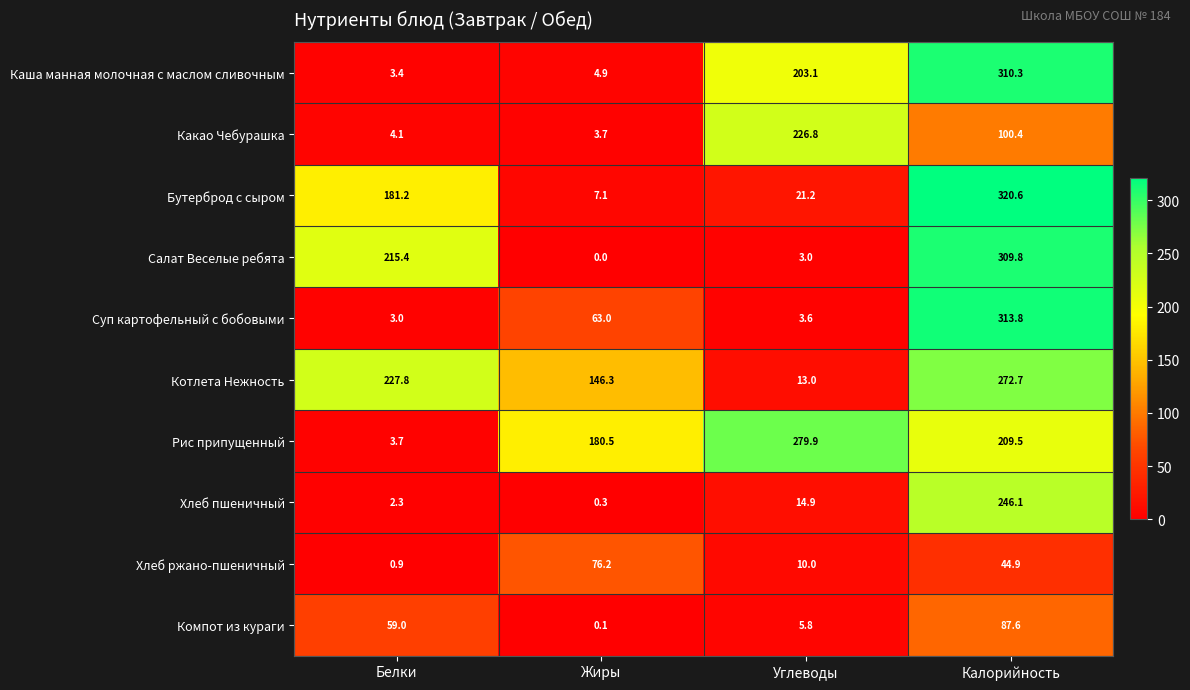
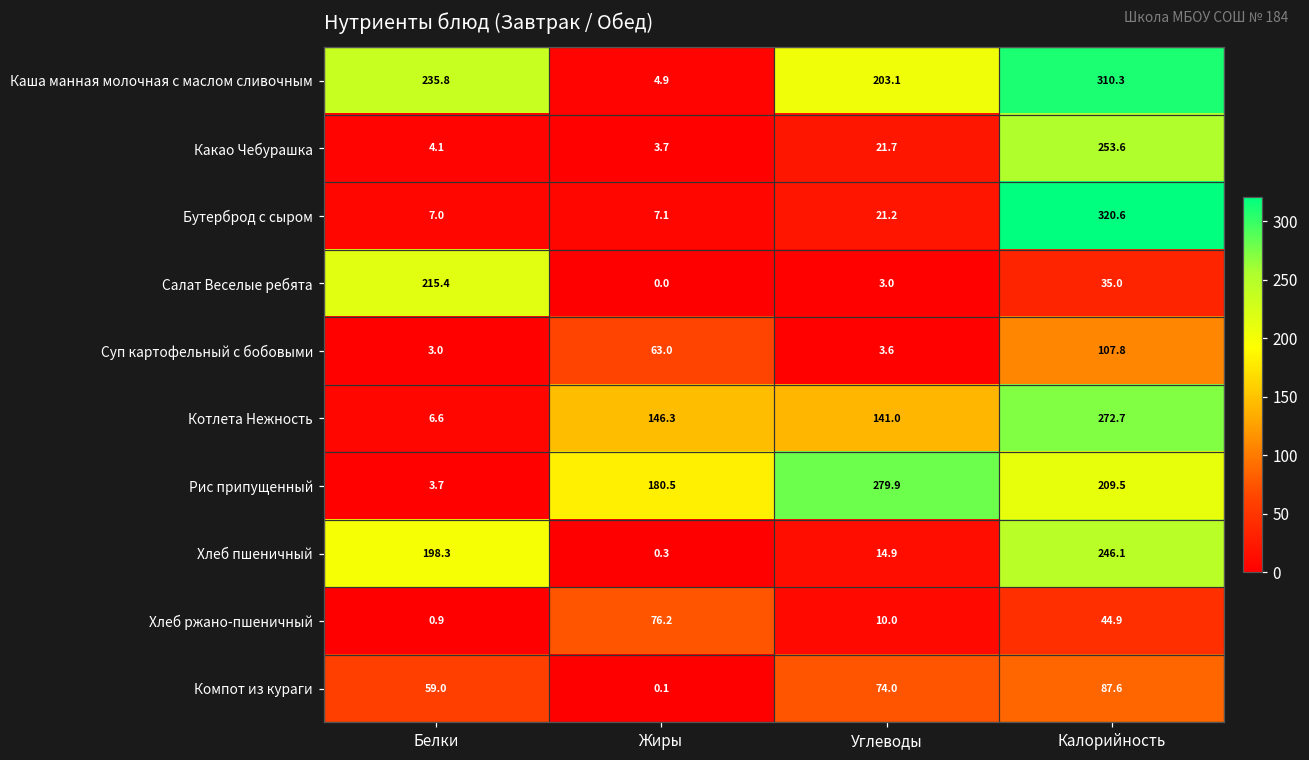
Каша манная молочная с маслом сливочным, Белки: 3.4 -> 235.8
Какао Чебурашка, Углеводы: 226.8 -> 21.7
Какао Чебурашка, Калорийность: 100.4 -> 253.6
Бутерброд с сыром, Белки: 181.2 -> 7.0
Салат Веселые ребята, Калорийность: 309.8 -> 35.0
Суп картофельный с бобовыми, Калорийность: 313.8 -> 107.8
Котлета Нежность, Белки: 227.8 -> 6.6
Котлета Нежность, Углеводы: 13.0 -> 141.0
Хлеб пшеничный, Белки: 2.3 -> 198.3
Компот из кураги, Углеводы: 5.8 -> 74.0
